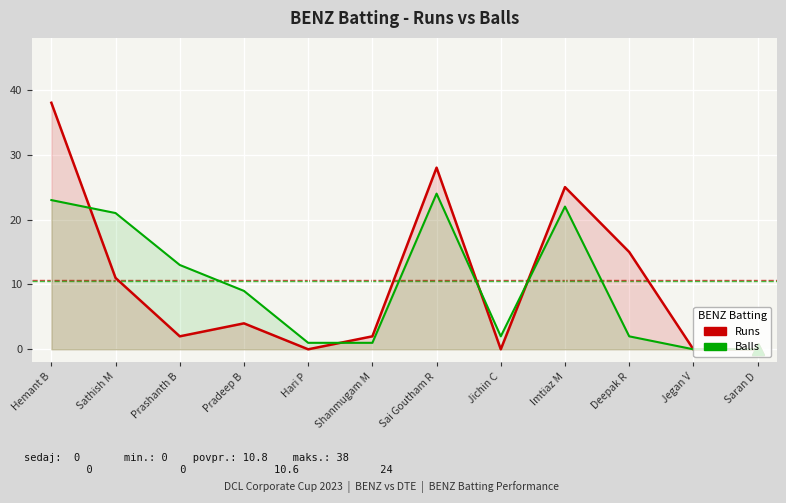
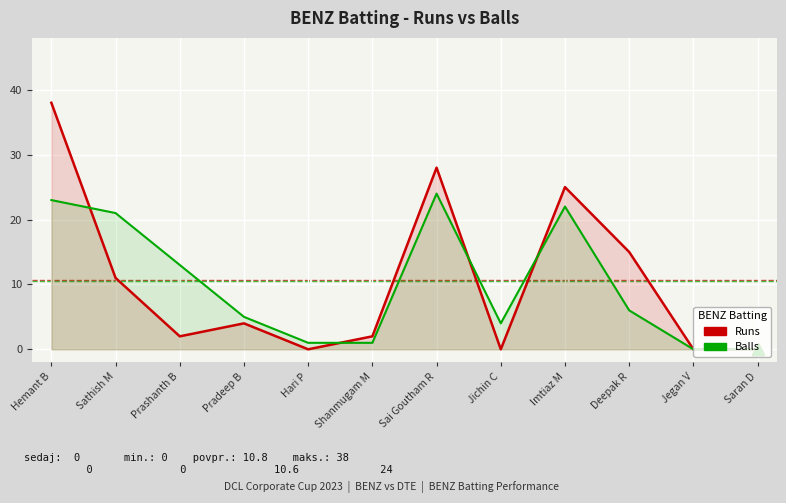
Balls, Pradeep B: 9 -> 5
Balls, Jichin C: 2 -> 4
Balls, Deepak R: 2 -> 6
